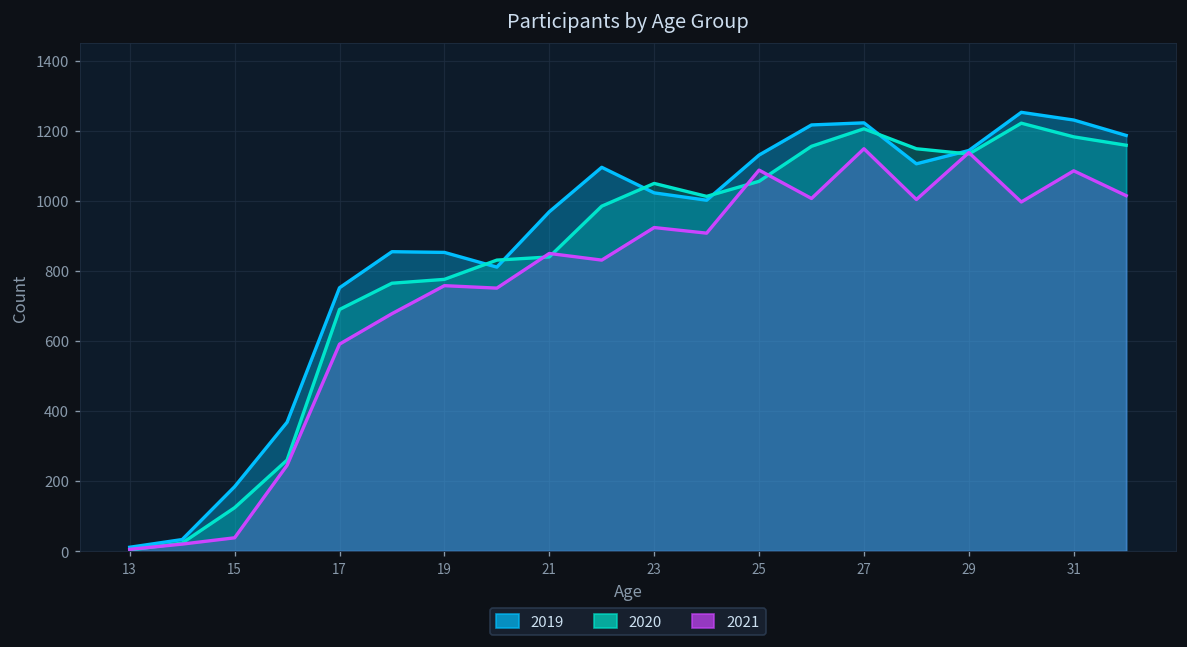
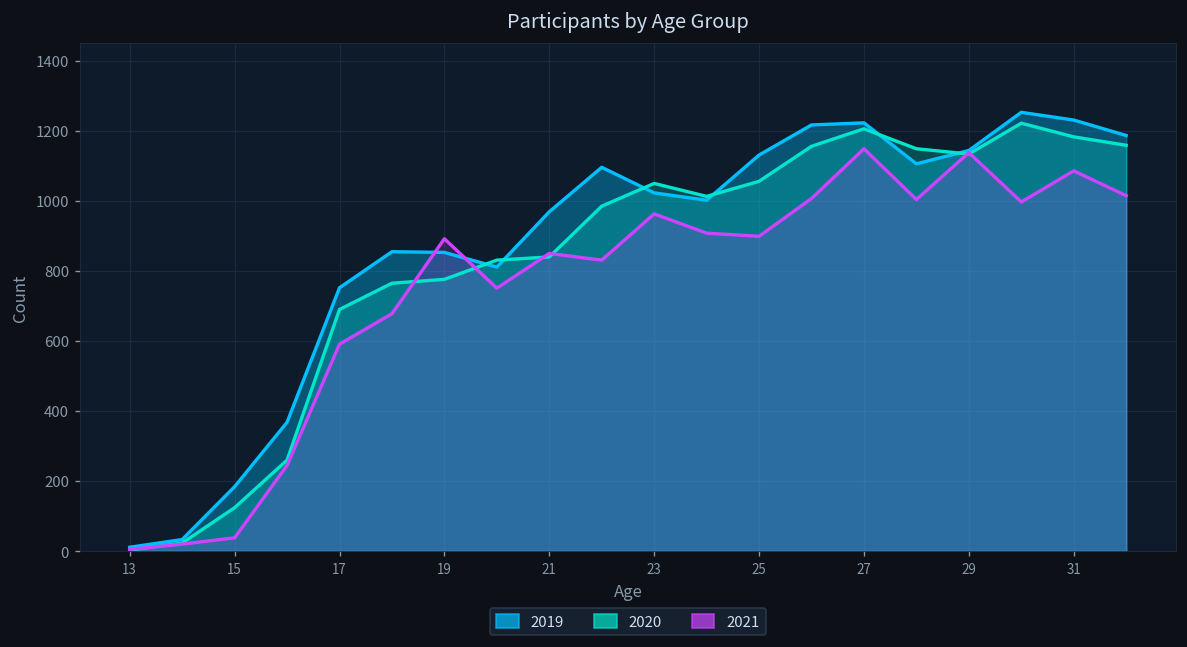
2021, 19: 760 -> 890
2021, 23: 920 -> 960
2021, 25: 1090 -> 900
